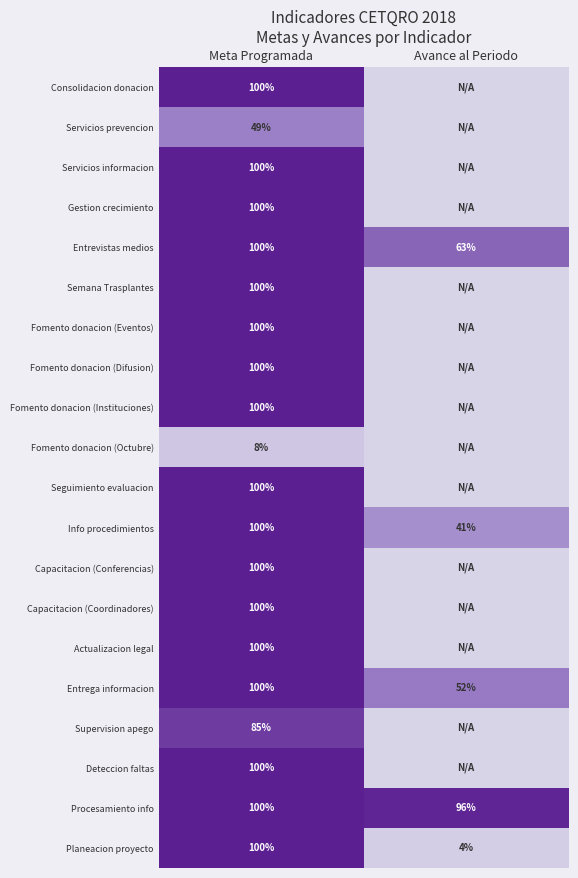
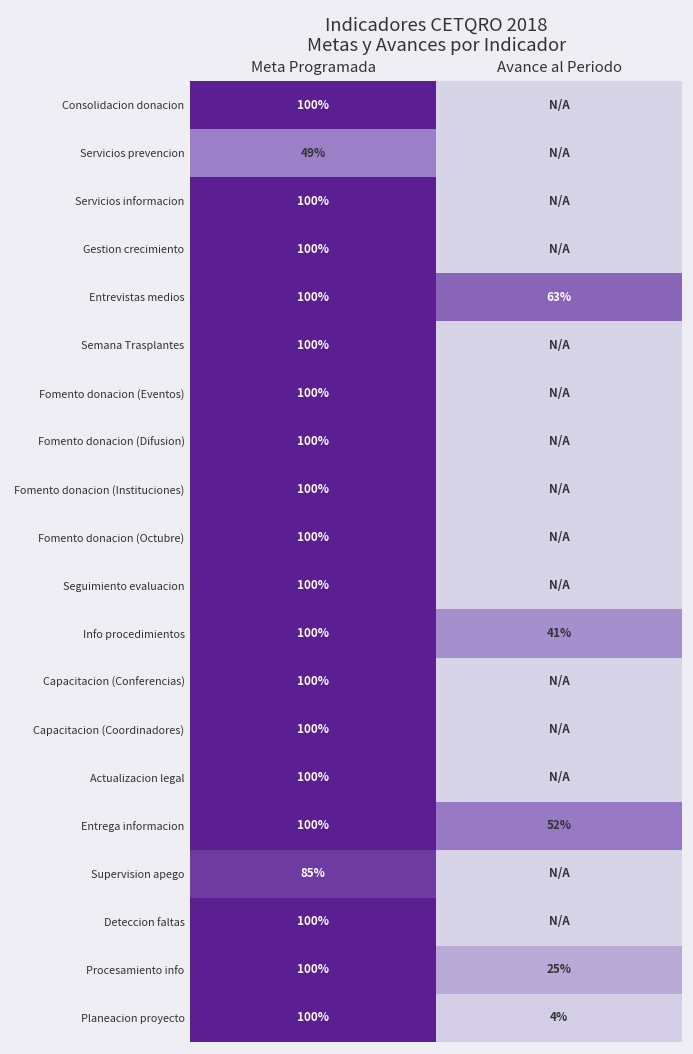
Fomento donacion (Octubre), Meta Programada: 8% -> 100%
Procesamiento info, Avance al Periodo: 96% -> 25%
